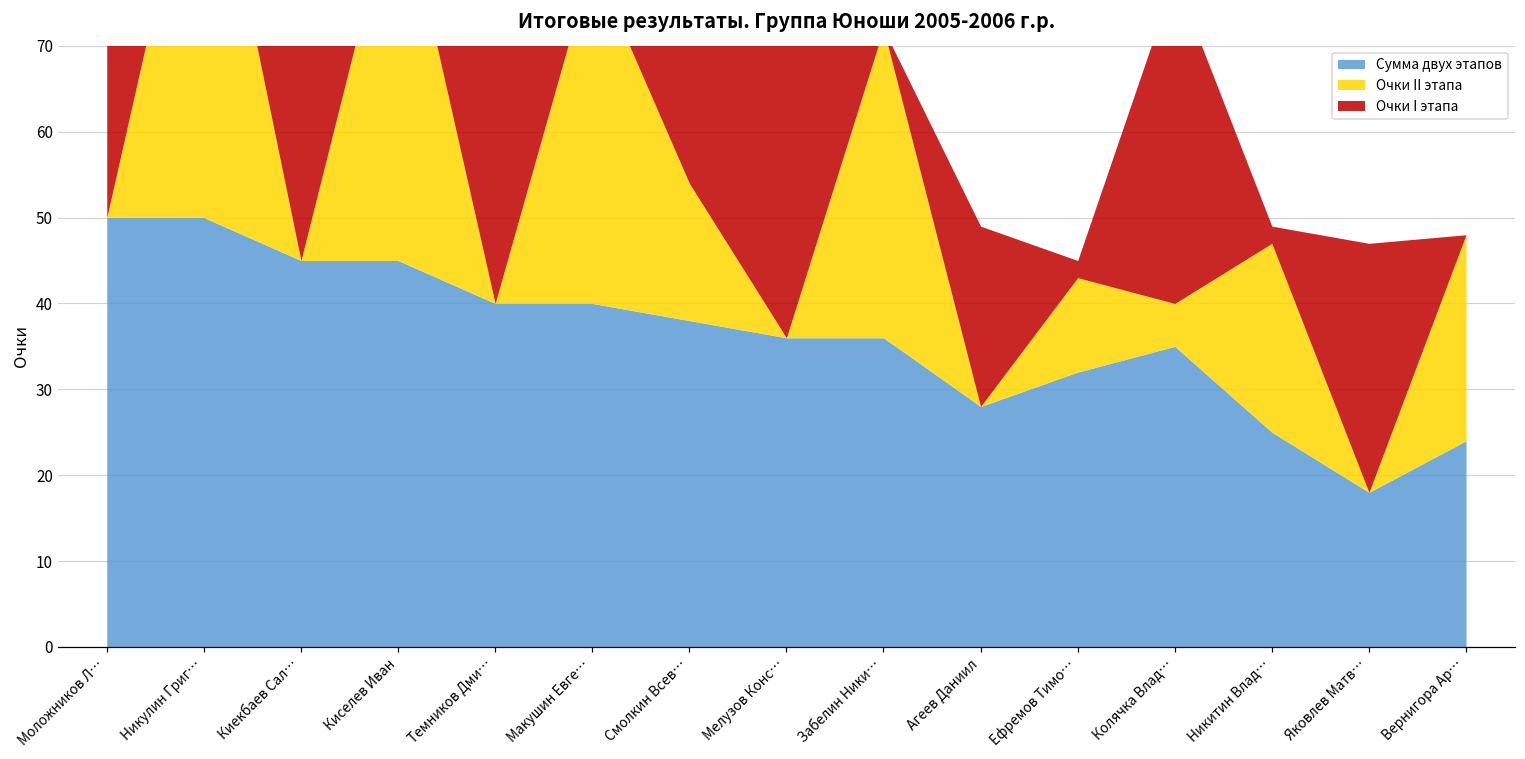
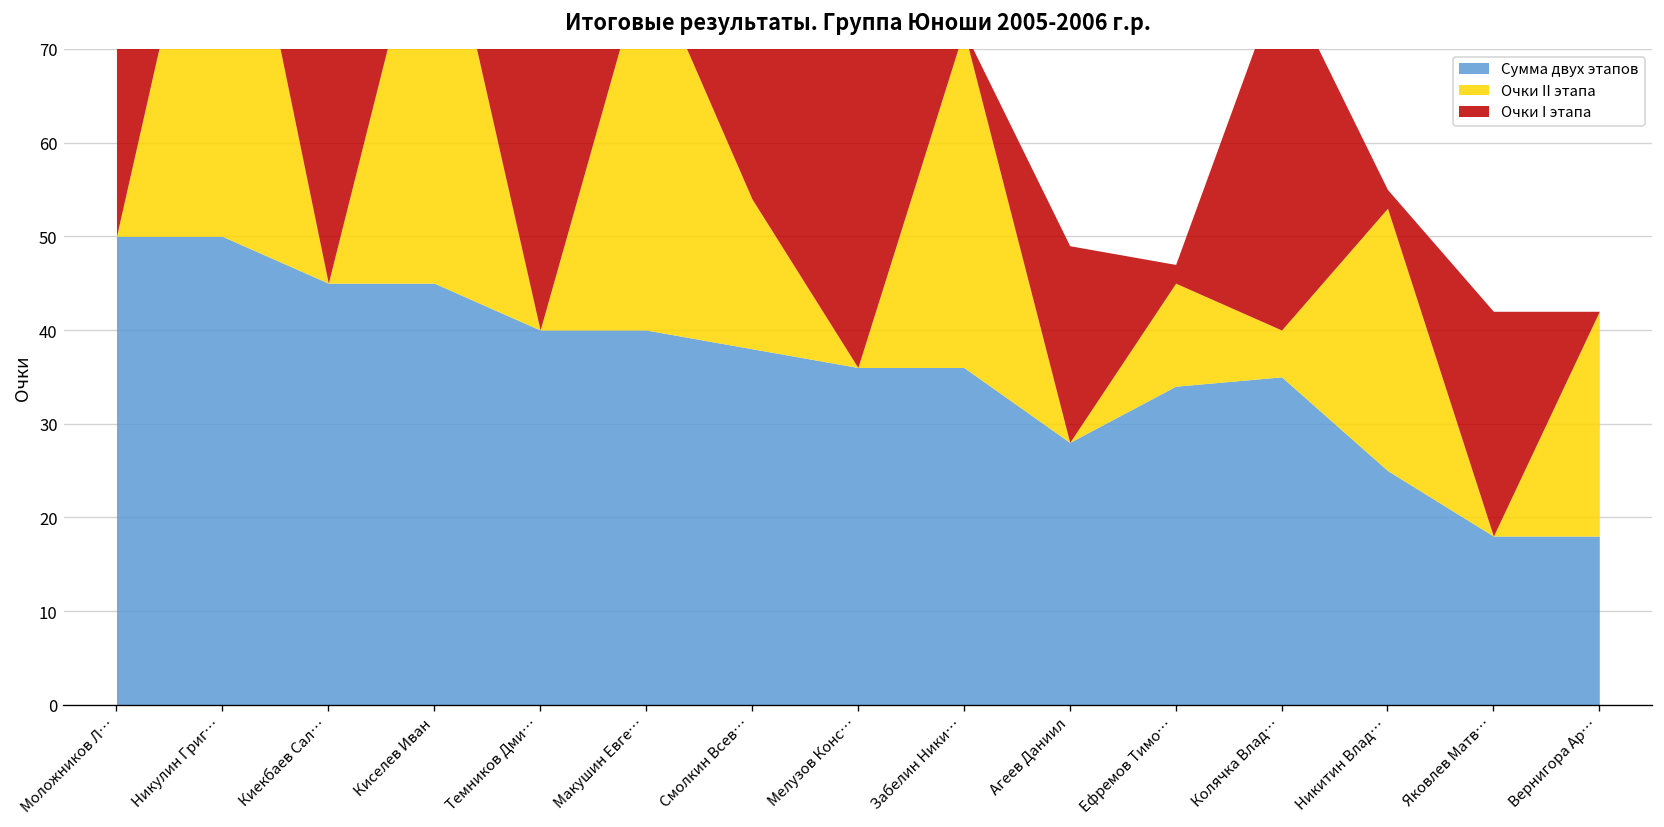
Сумма двух этапов, Ефремов Тимо…: 32 -> 34
Очки II этапа, Никитин Влад…: 22 -> 28
Очки I этапа, Яковлев Матв…: 29 -> 24
Сумма двух этапов, Вернигора Ар…: 24 -> 18
